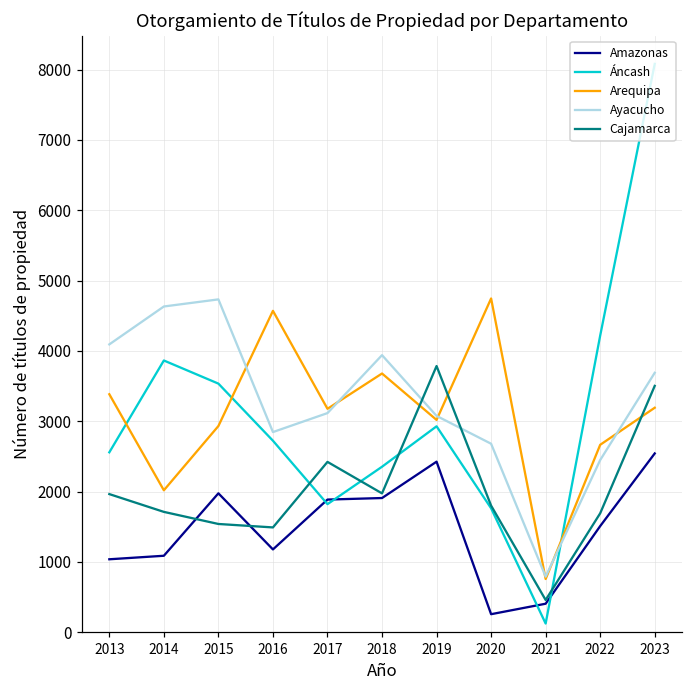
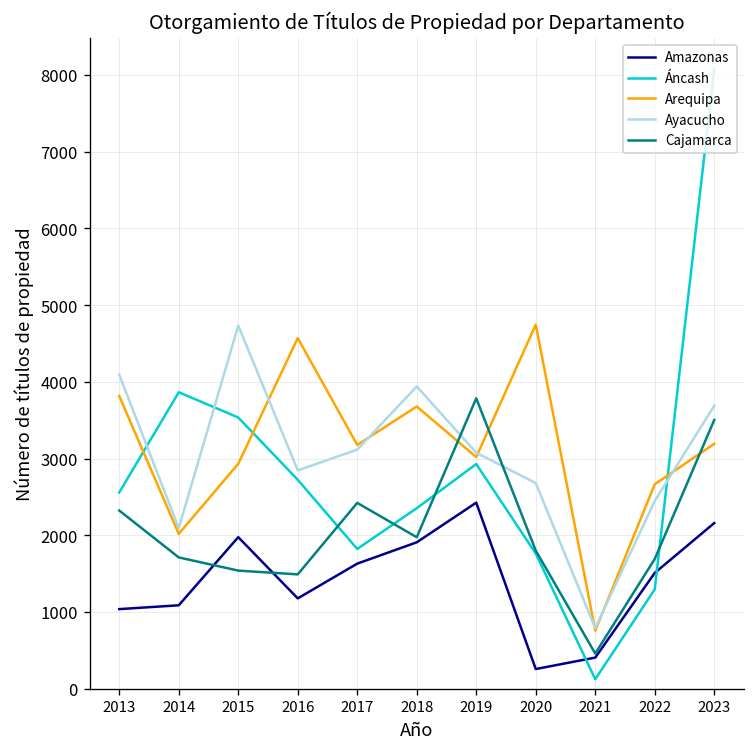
Arequipa, 2013: 3400 -> 3800
Cajamarca, 2013: 2000 -> 2300
Ayacucho, 2014: 4600 -> 2100
Amazonas, 2017: 1900 -> 1600
Áncash, 2022: 4200 -> 1300
Amazonas, 2023: 2500 -> 2200
